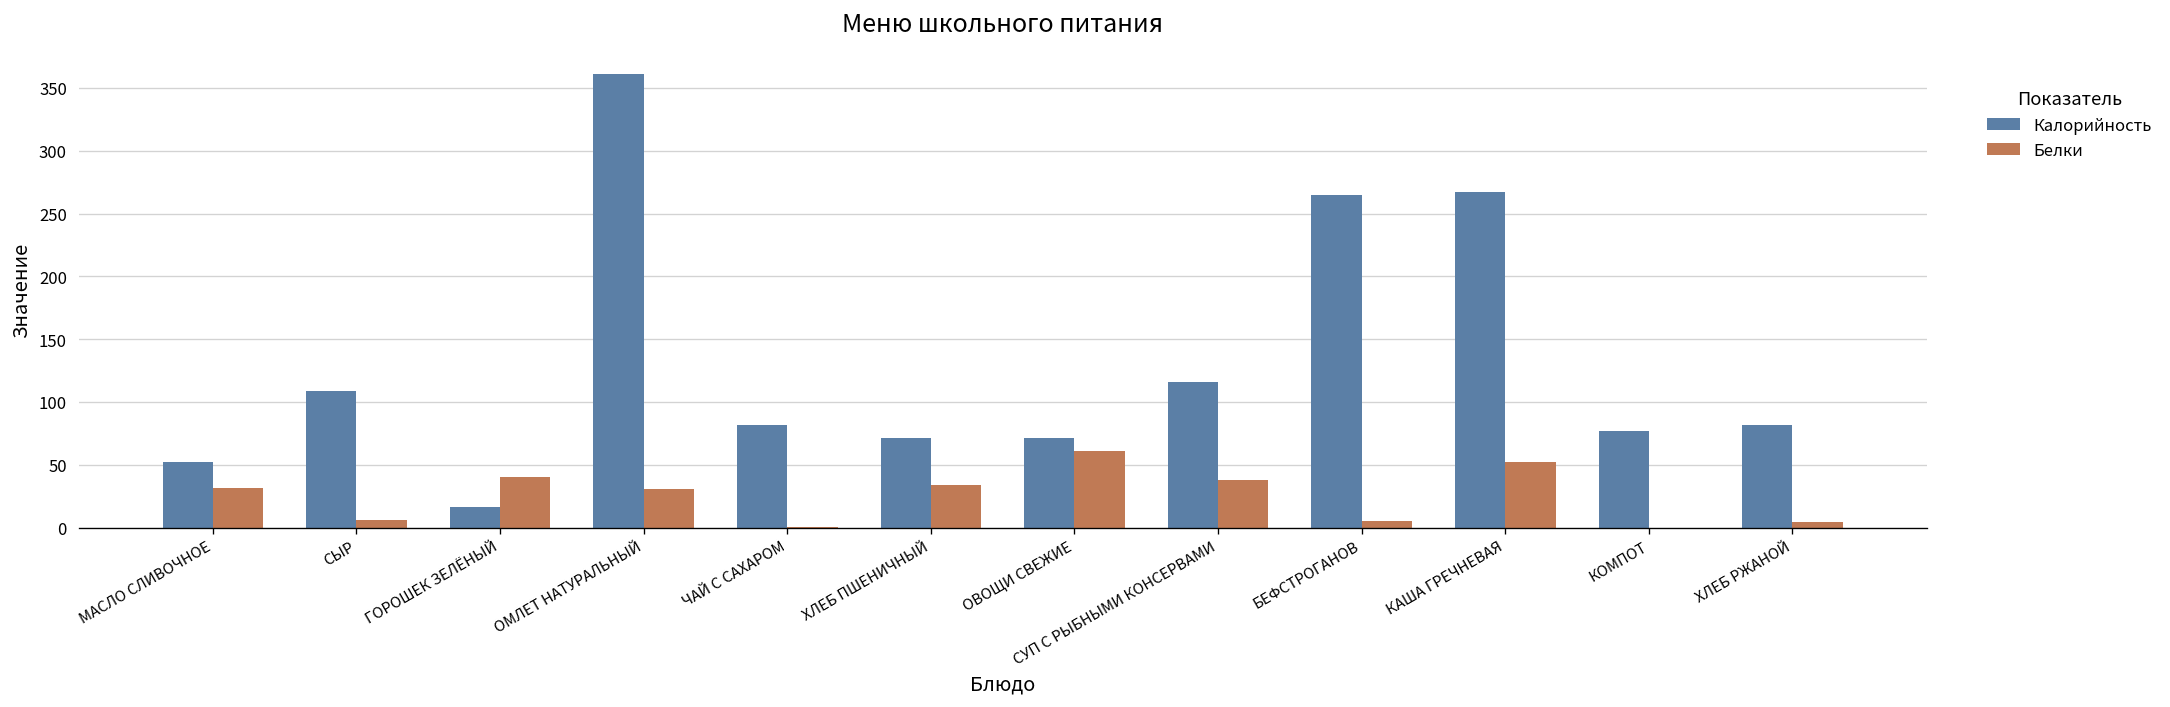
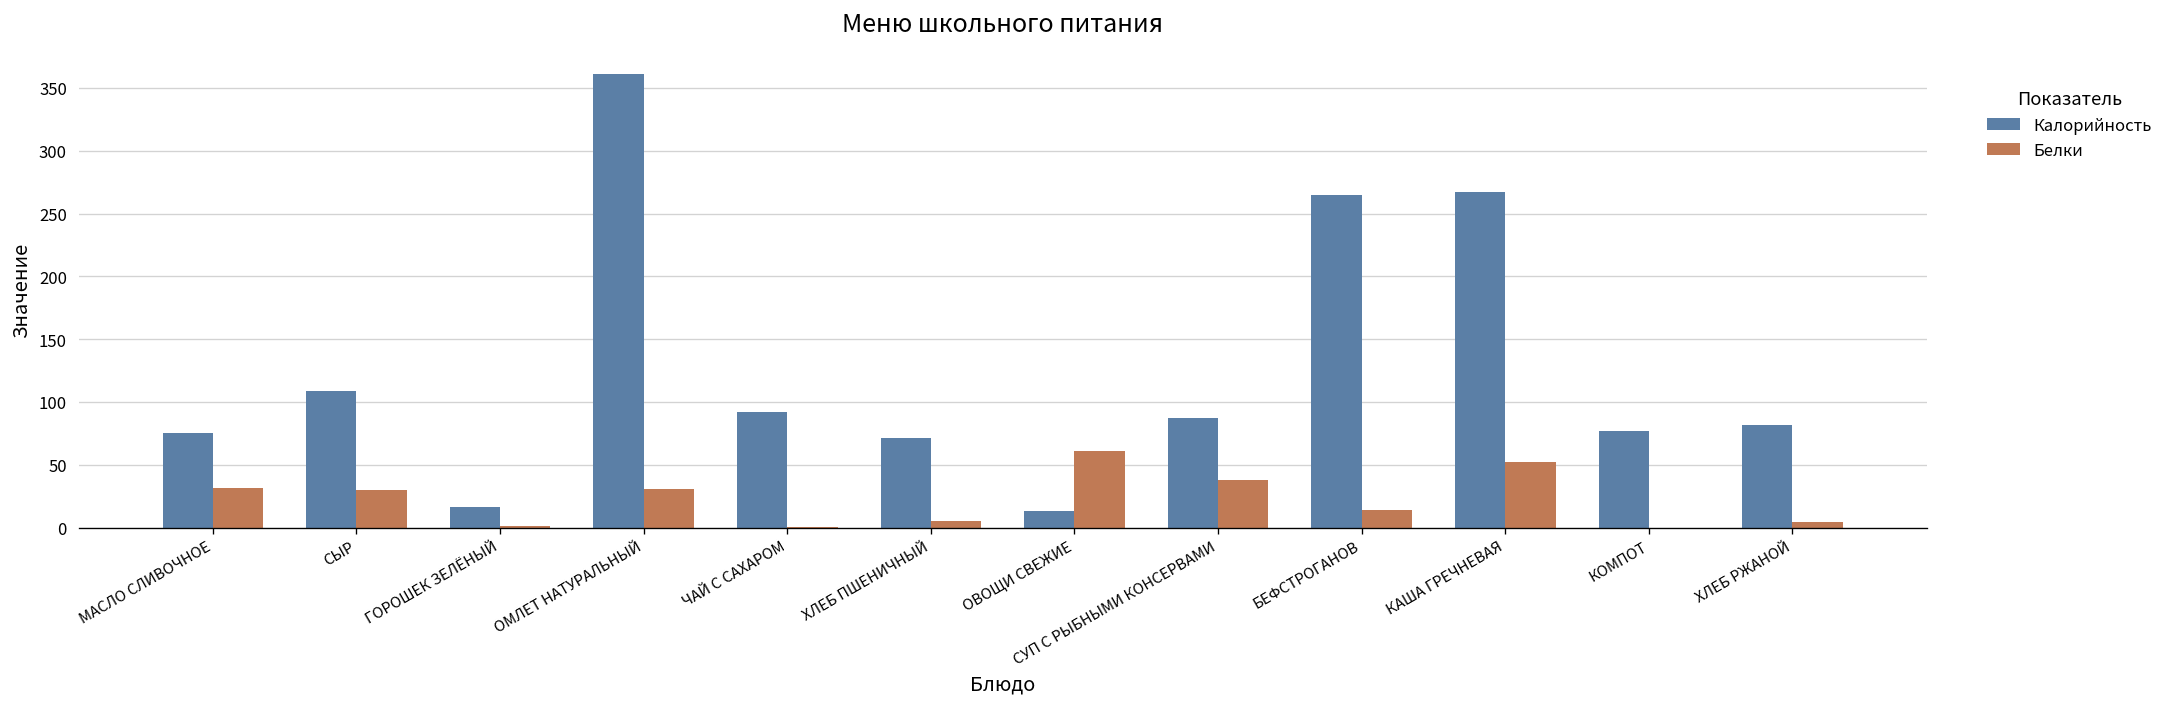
Калорийность, МАСЛО СЛИВОЧНОЕ: 52 -> 75
Белки, СЫР: 6 -> 30
Белки, ГОРОШЕК ЗЕЛЁНЫЙ: 41 -> 1
Калорийность, ЧАЙ С САХАРОМ: 82 -> 92
Белки, ХЛЕБ ПШЕНИЧНЫЙ: 34 -> 5
Калорийность, ОВОЩИ СВЕЖИЕ: 71 -> 13
Калорийность, СУП С РЫБНЫМИ КОНСЕРВАМИ: 116 -> 87
Белки, БЕФСТРОГАНОВ: 5 -> 14
